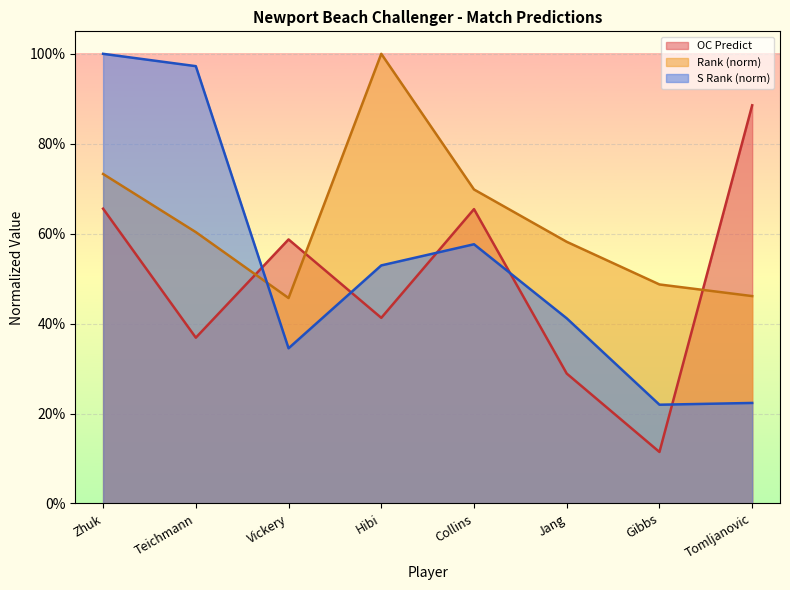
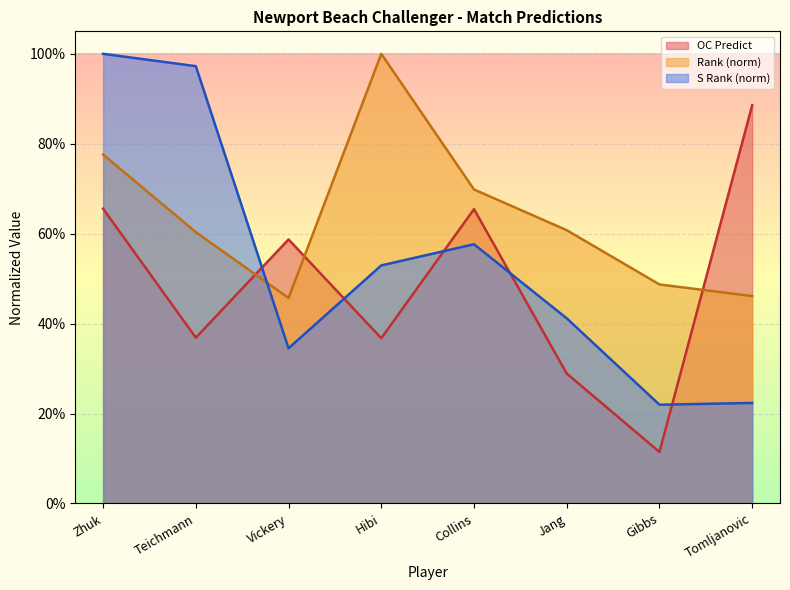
Rank (norm), Zhuk: 73% -> 78%
OC Predict, Hibi: 41% -> 37%
Rank (norm), Jang: 58% -> 61%
